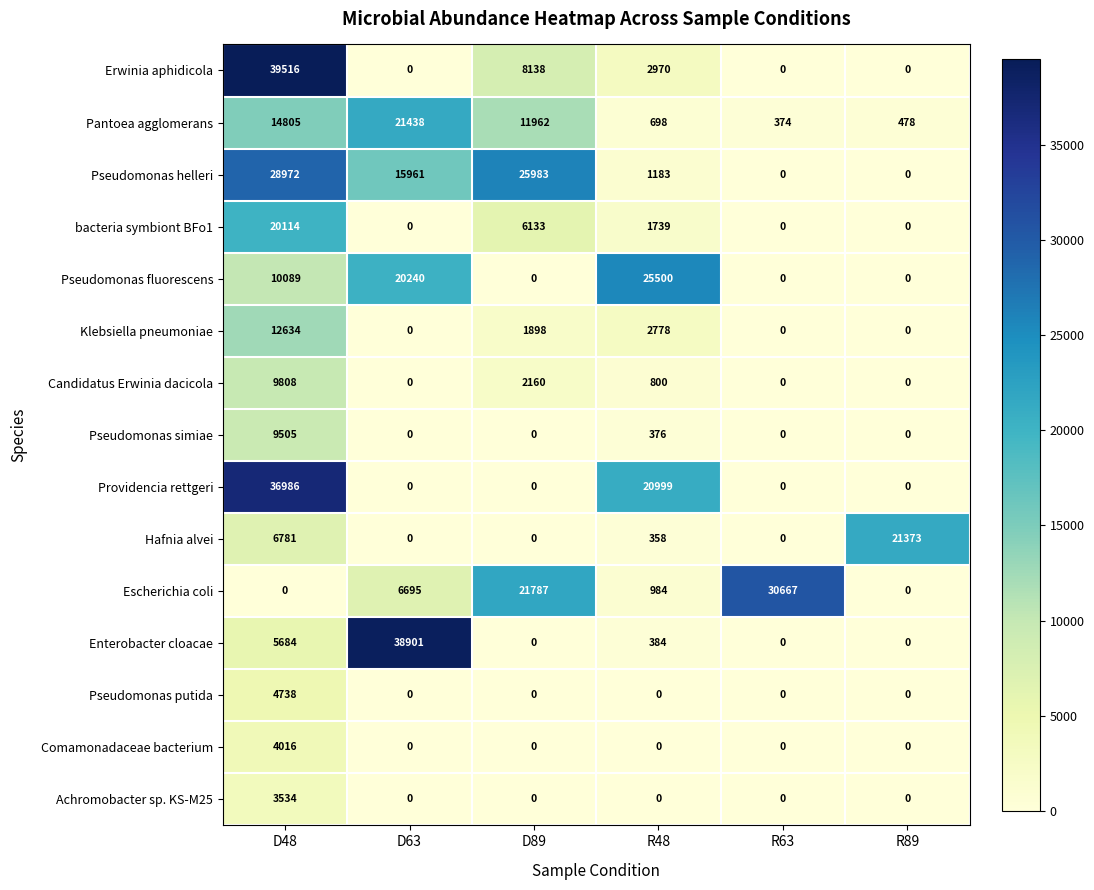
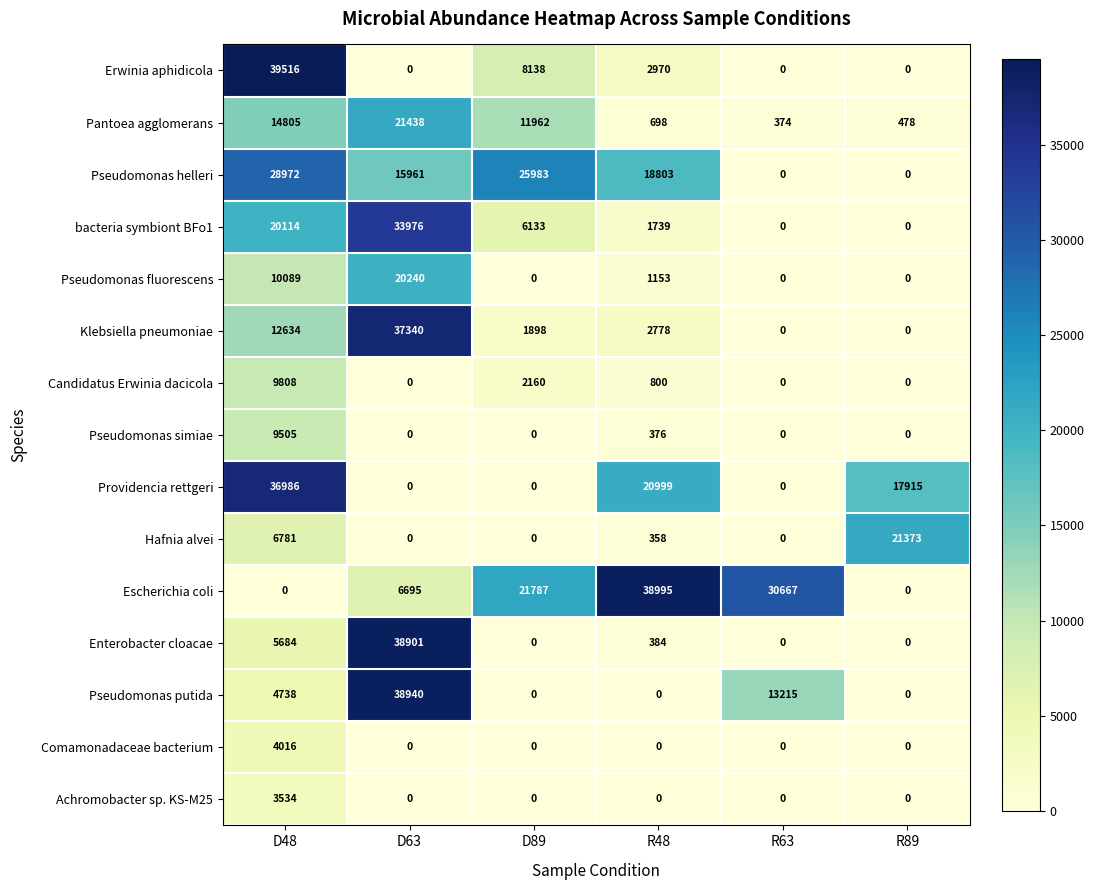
Pseudomonas helleri, R48: 1183 -> 18803
bacteria symbiont BFo1, D63: 0 -> 33976
Pseudomonas fluorescens, R48: 25500 -> 1153
Klebsiella pneumoniae, D63: 0 -> 37340
Providencia rettgeri, R89: 0 -> 17915
Escherichia coli, R48: 984 -> 38995
Pseudomonas putida, D63: 0 -> 38940
Pseudomonas putida, R63: 0 -> 13215
